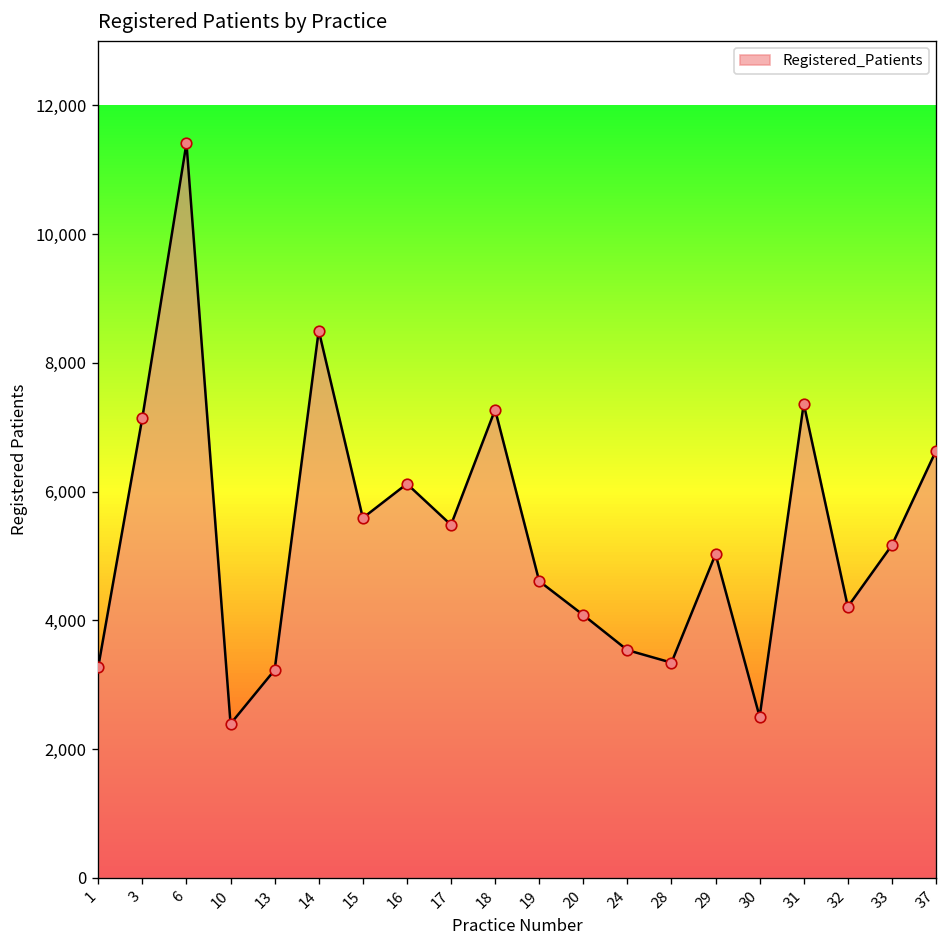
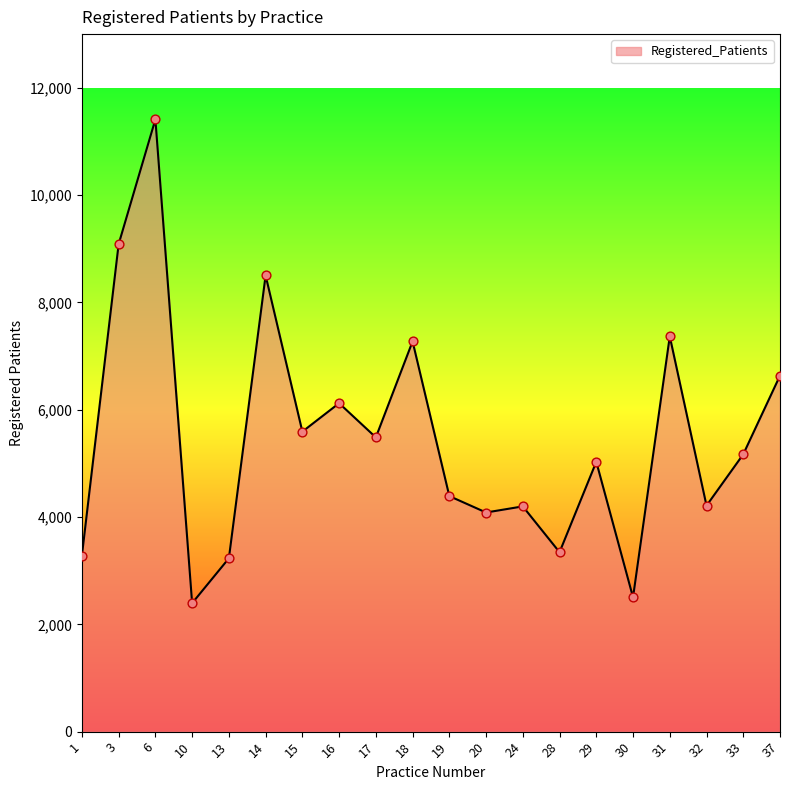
3: 7,200 -> 9,100
19: 4,600 -> 4,400
24: 3,500 -> 4,200
